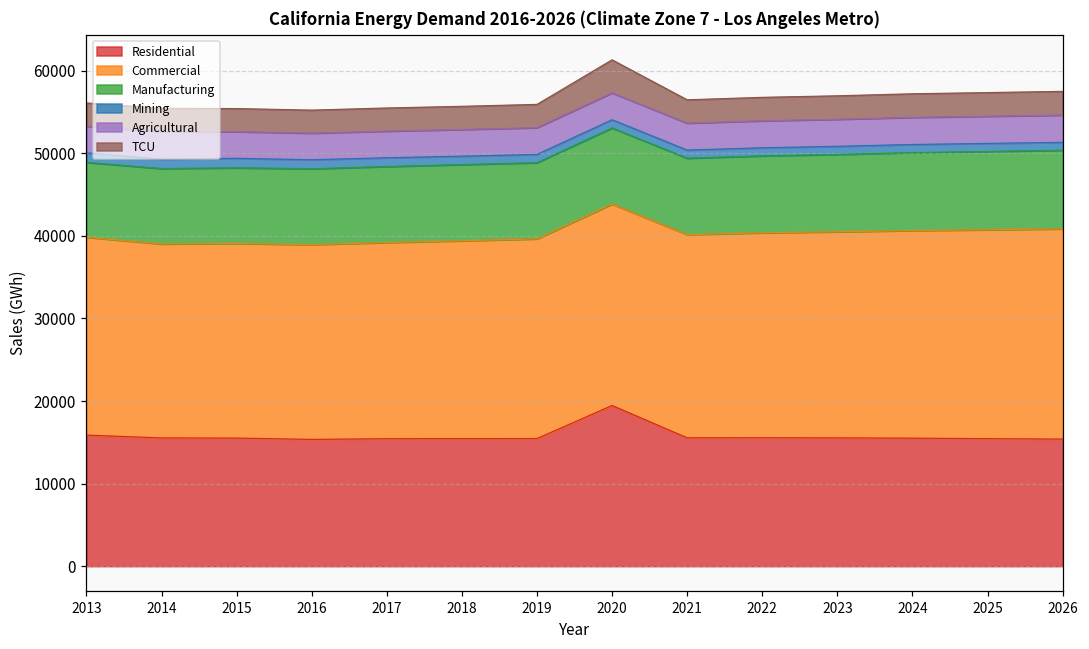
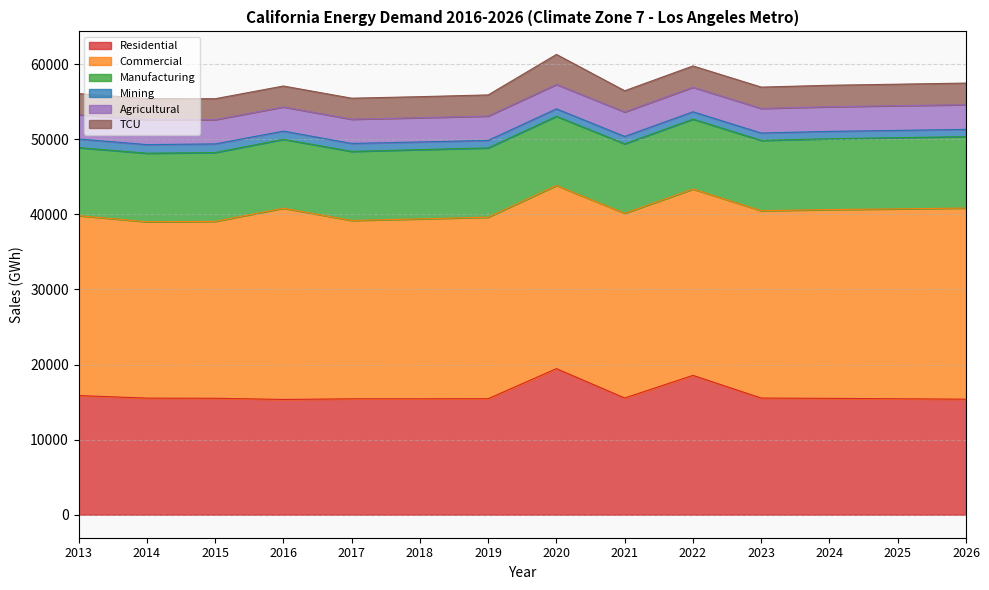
Commercial, 2016: 24000 -> 25000
Residential, 2022: 16000 -> 19000
